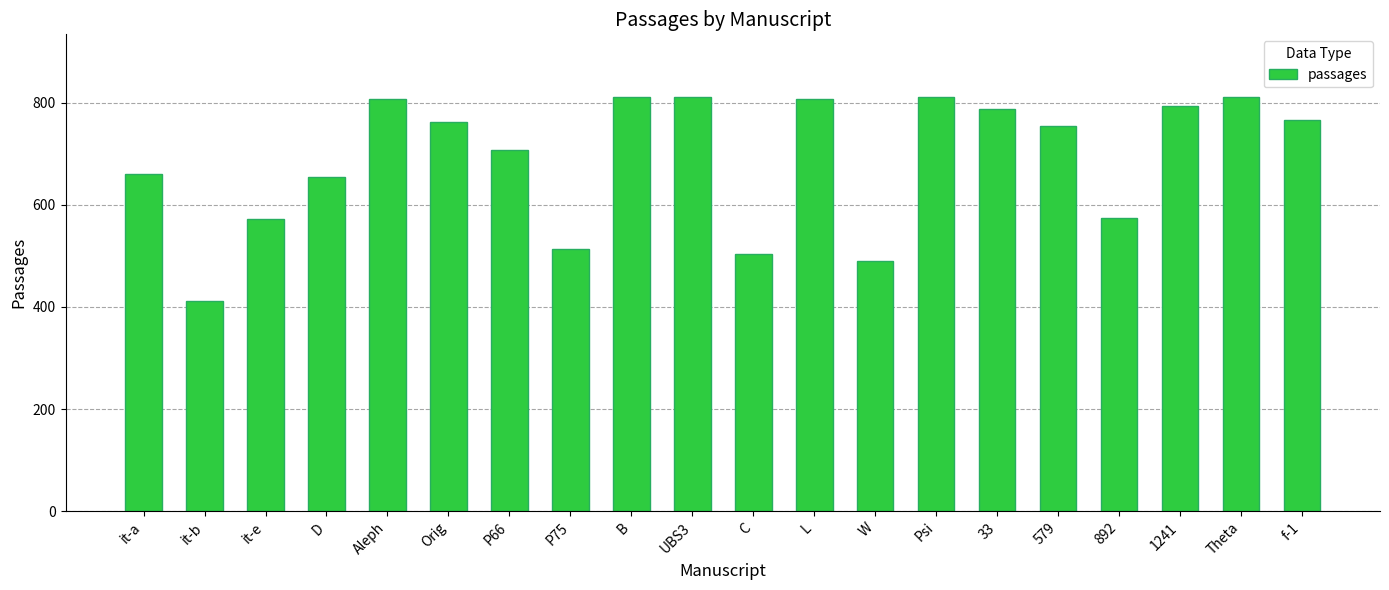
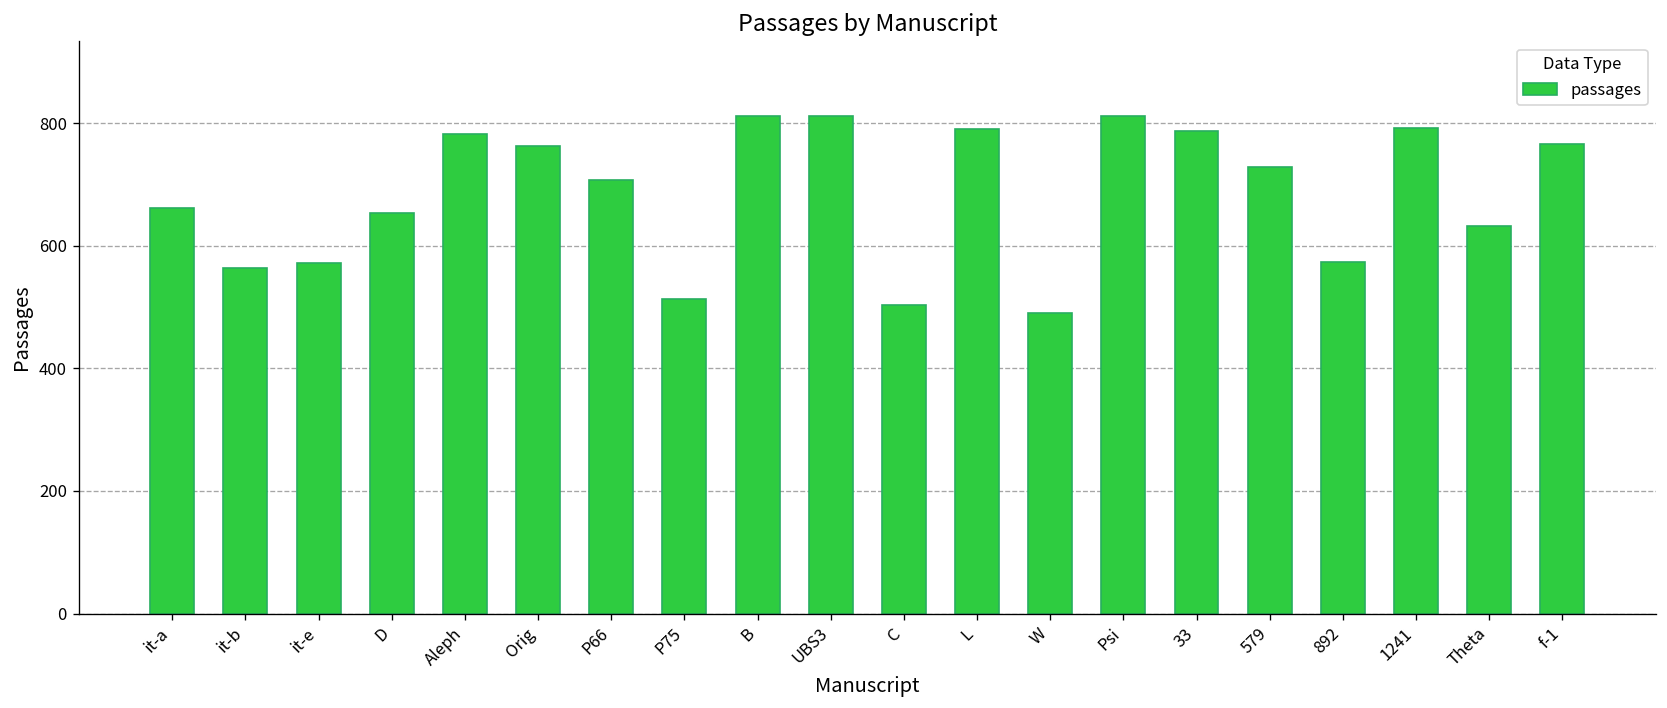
it-b: 410 -> 560
Aleph: 810 -> 780
L: 810 -> 790
579: 750 -> 730
Theta: 810 -> 630
